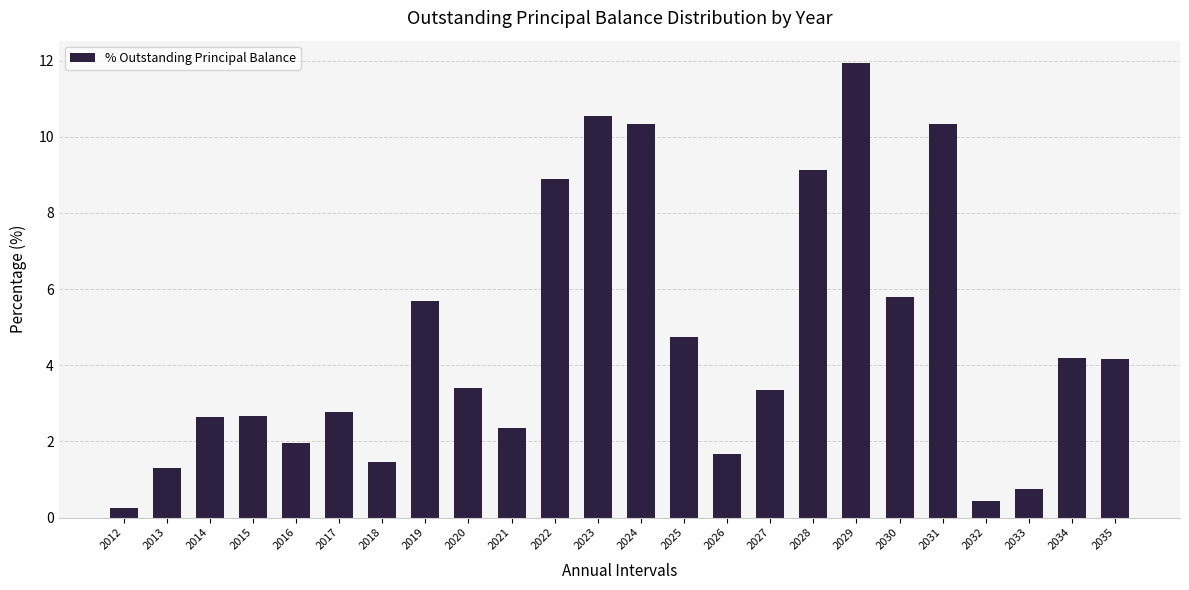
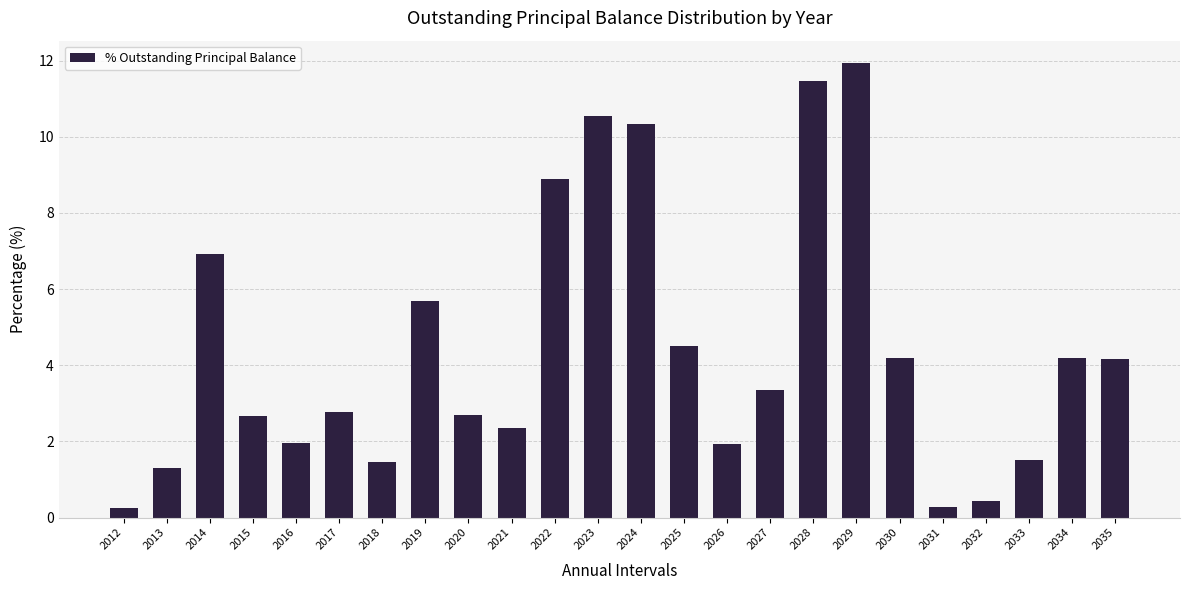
2014: 2.6 -> 6.9
2020: 3.4 -> 2.7
2025: 4.8 -> 4.5
2026: 1.7 -> 1.9
2028: 9.1 -> 11.5
2030: 5.8 -> 4.2
2031: 10.3 -> 0.3
2033: 0.8 -> 1.5
